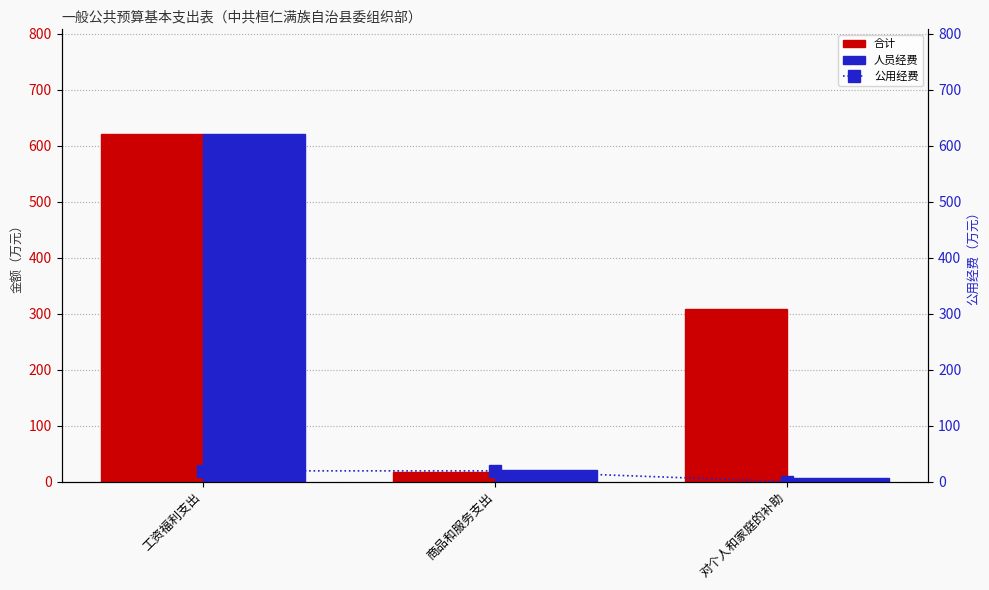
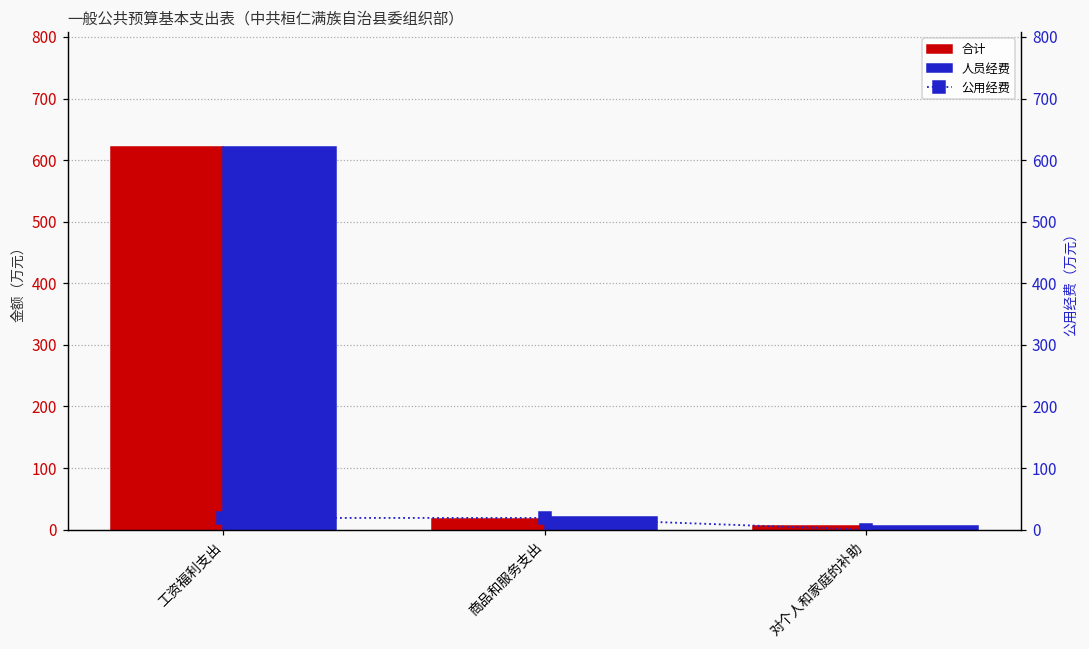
合计, 对个人和家庭的补助: 310 -> 10
